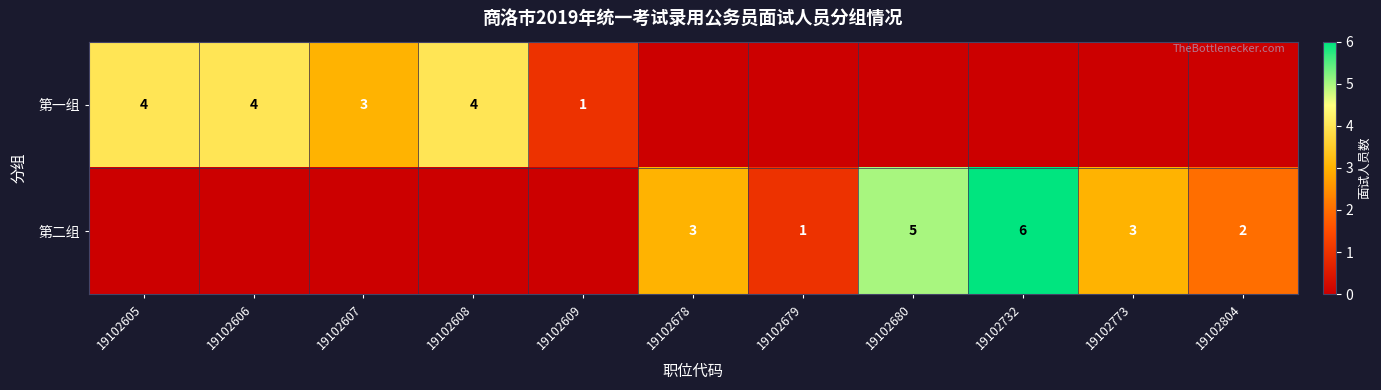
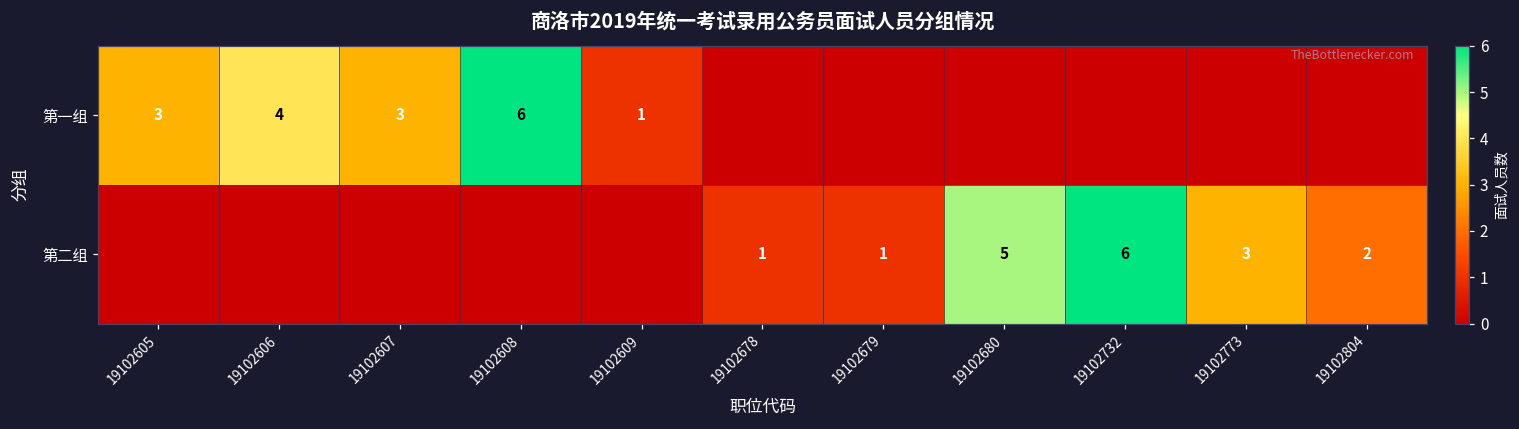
第一组, 19102605: 4 -> 3
第一组, 19102608: 4 -> 6
第二组, 19102678: 3 -> 1
